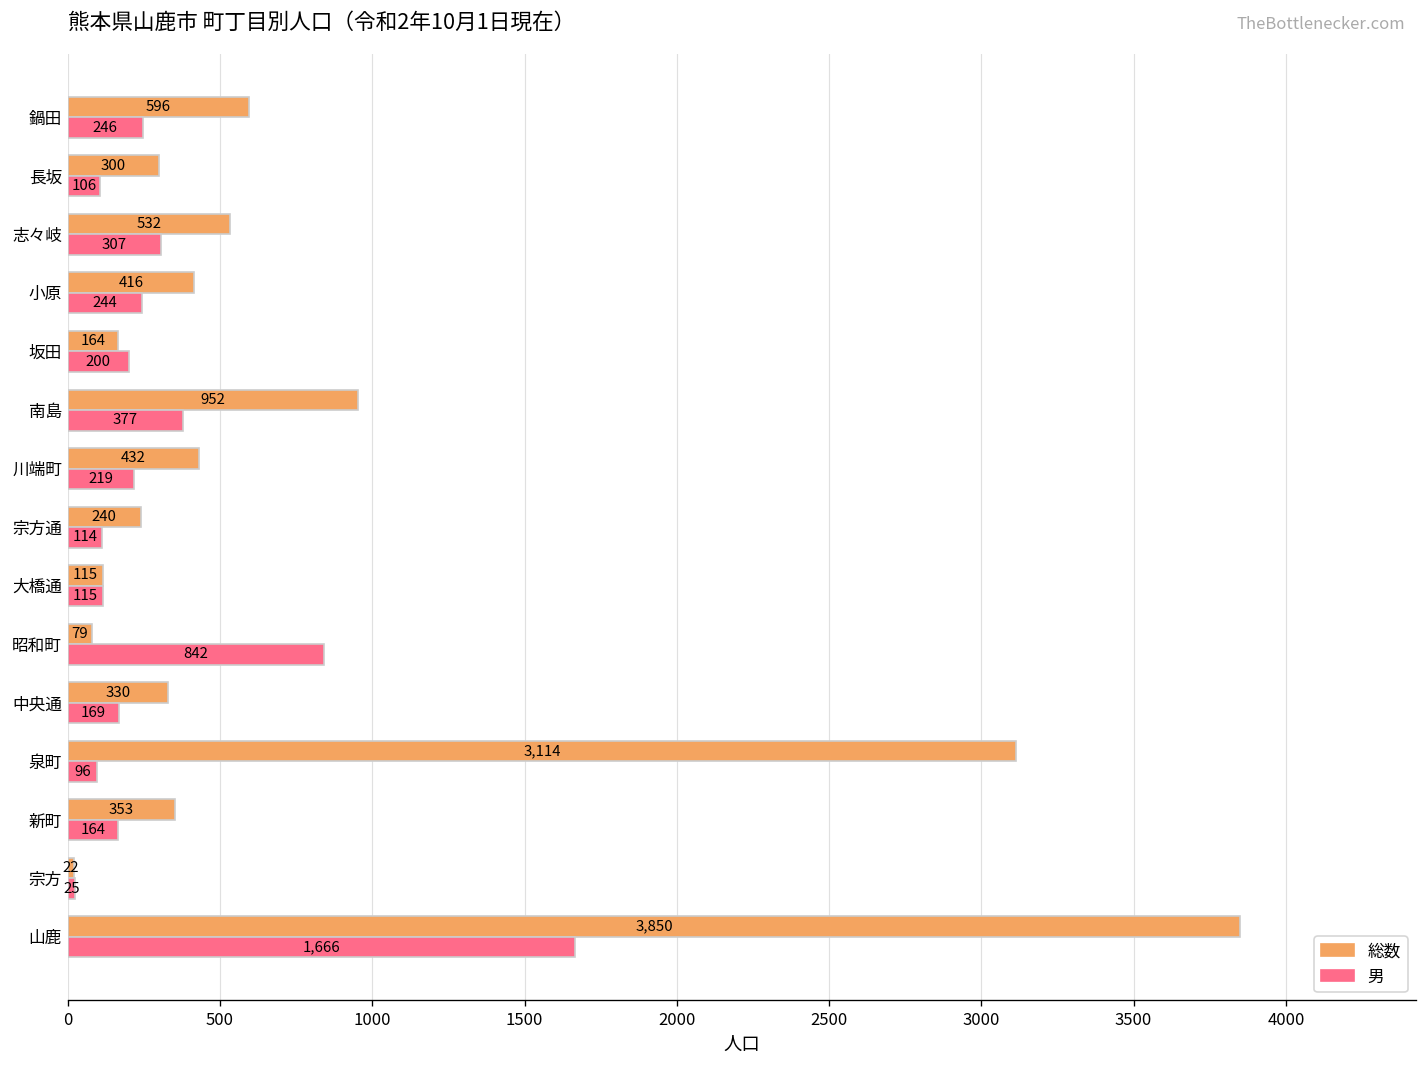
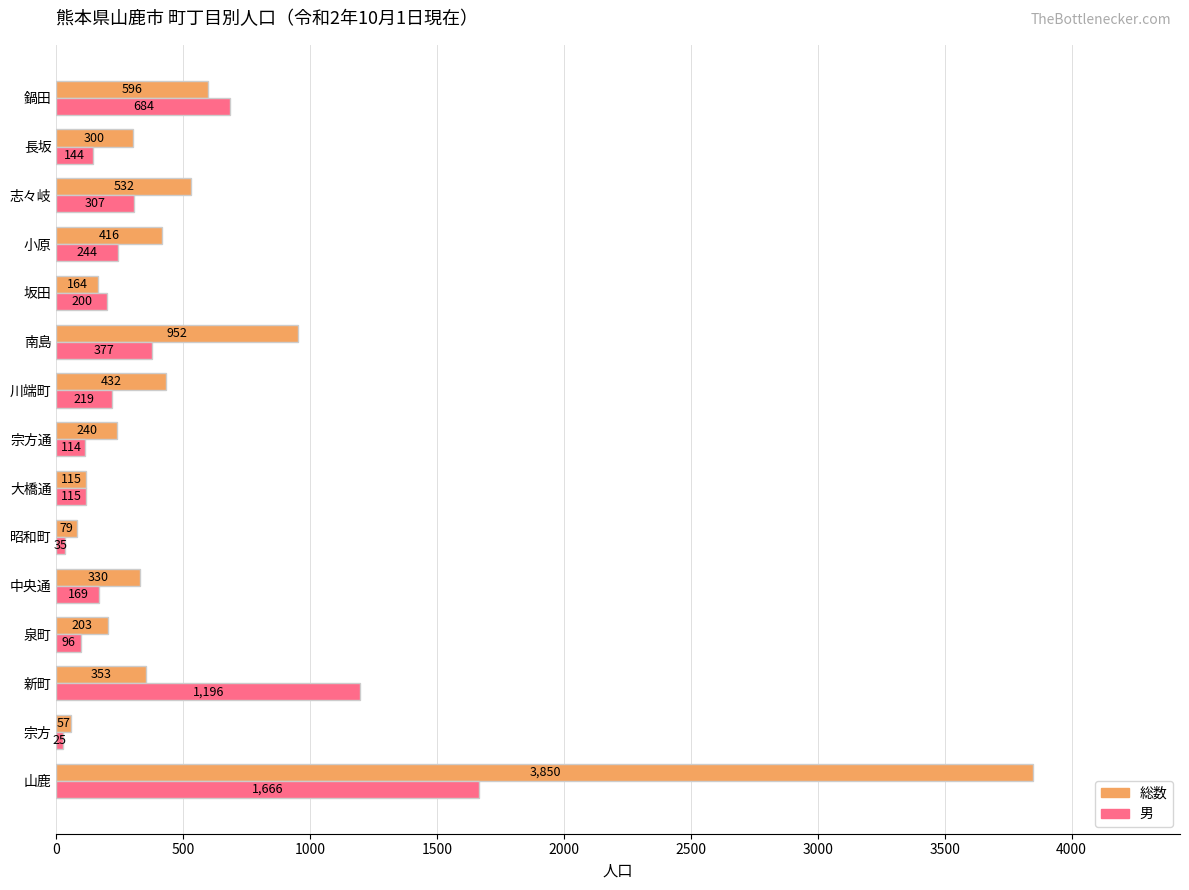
男, 鍋田: 246 -> 684
男, 長坂: 106 -> 144
男, 昭和町: 842 -> 35
総数, 泉町: 3,114 -> 203
男, 新町: 164 -> 1,196
総数, 宗方: 22 -> 57
